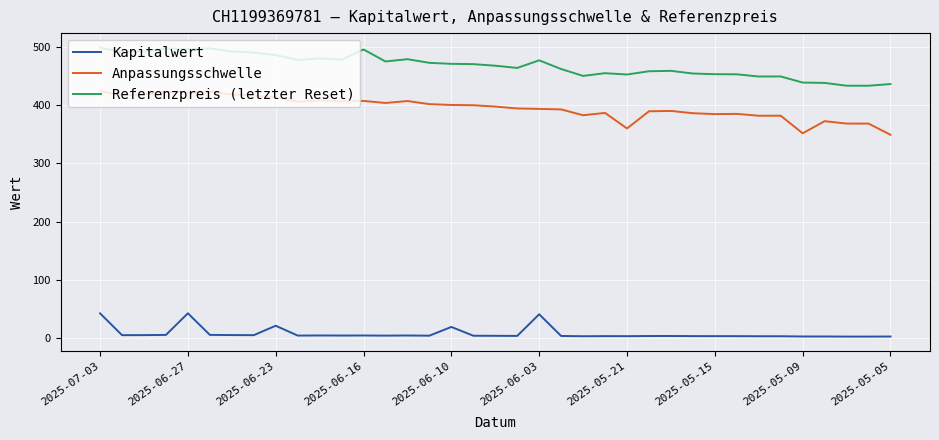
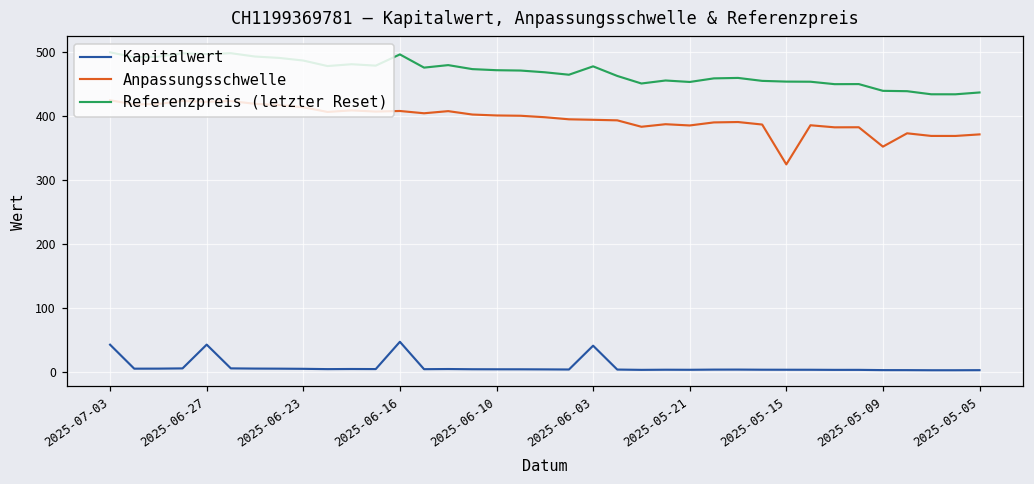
Kapitalwert, 2025-06-23: 20 -> 0
Kapitalwert, 2025-06-16: 0 -> 50
Kapitalwert, 2025-06-10: 20 -> 0
Anpassungsschwelle, 2025-05-21: 360 -> 380
Anpassungsschwelle, 2025-05-15: 380 -> 320
Anpassungsschwelle, 2025-05-05: 350 -> 370
